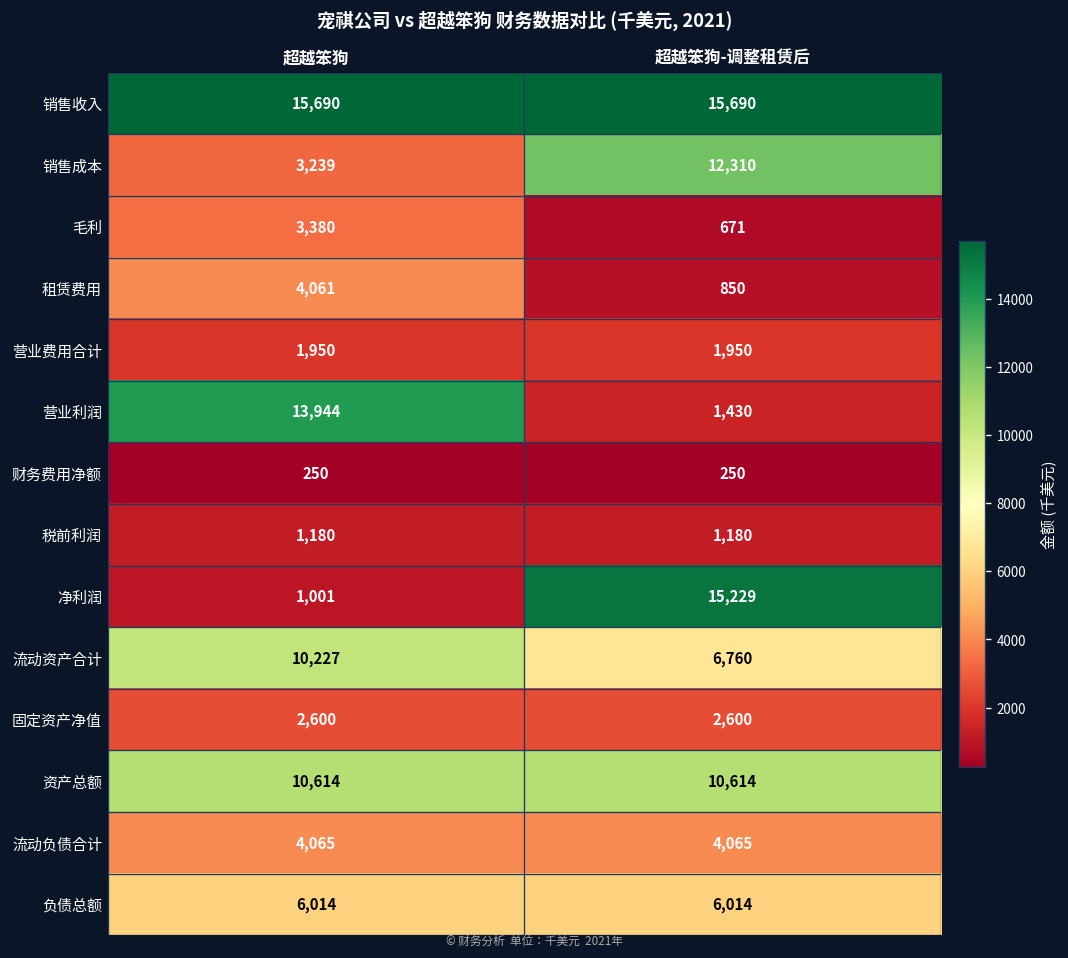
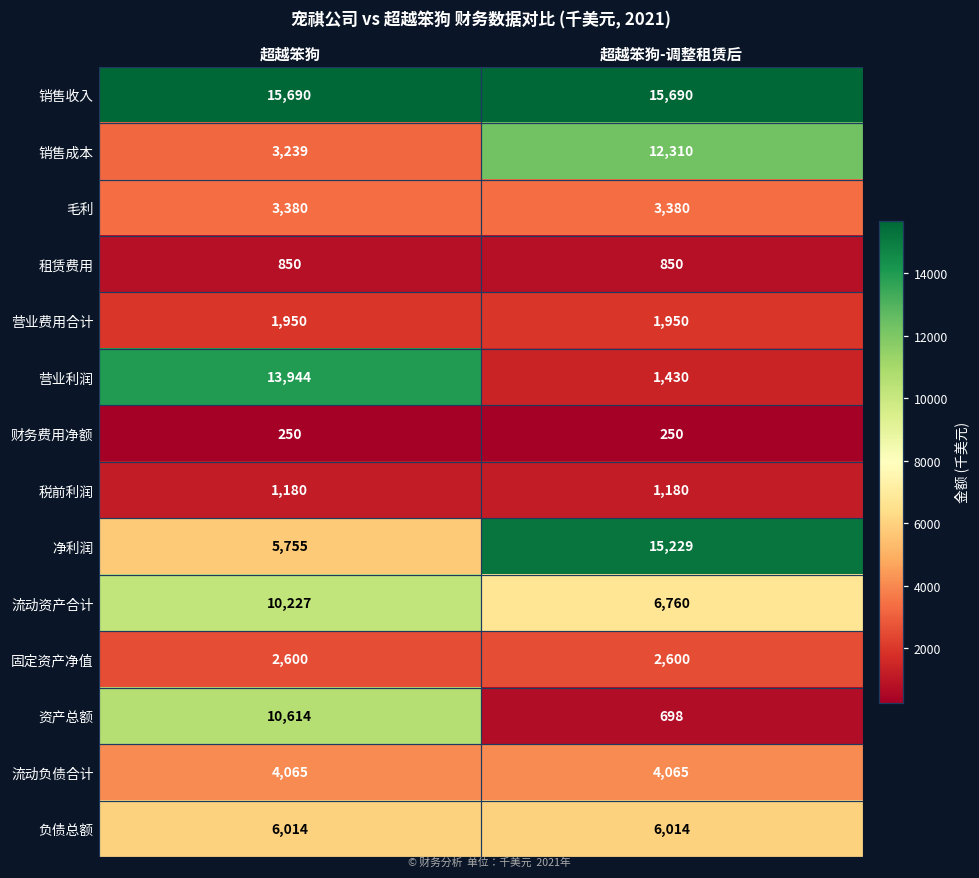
毛利, 超越笨狗-调整租赁后: 671 -> 3,380
租赁费用, 超越笨狗: 4,061 -> 850
净利润, 超越笨狗: 1,001 -> 5,755
资产总额, 超越笨狗-调整租赁后: 10,614 -> 698
